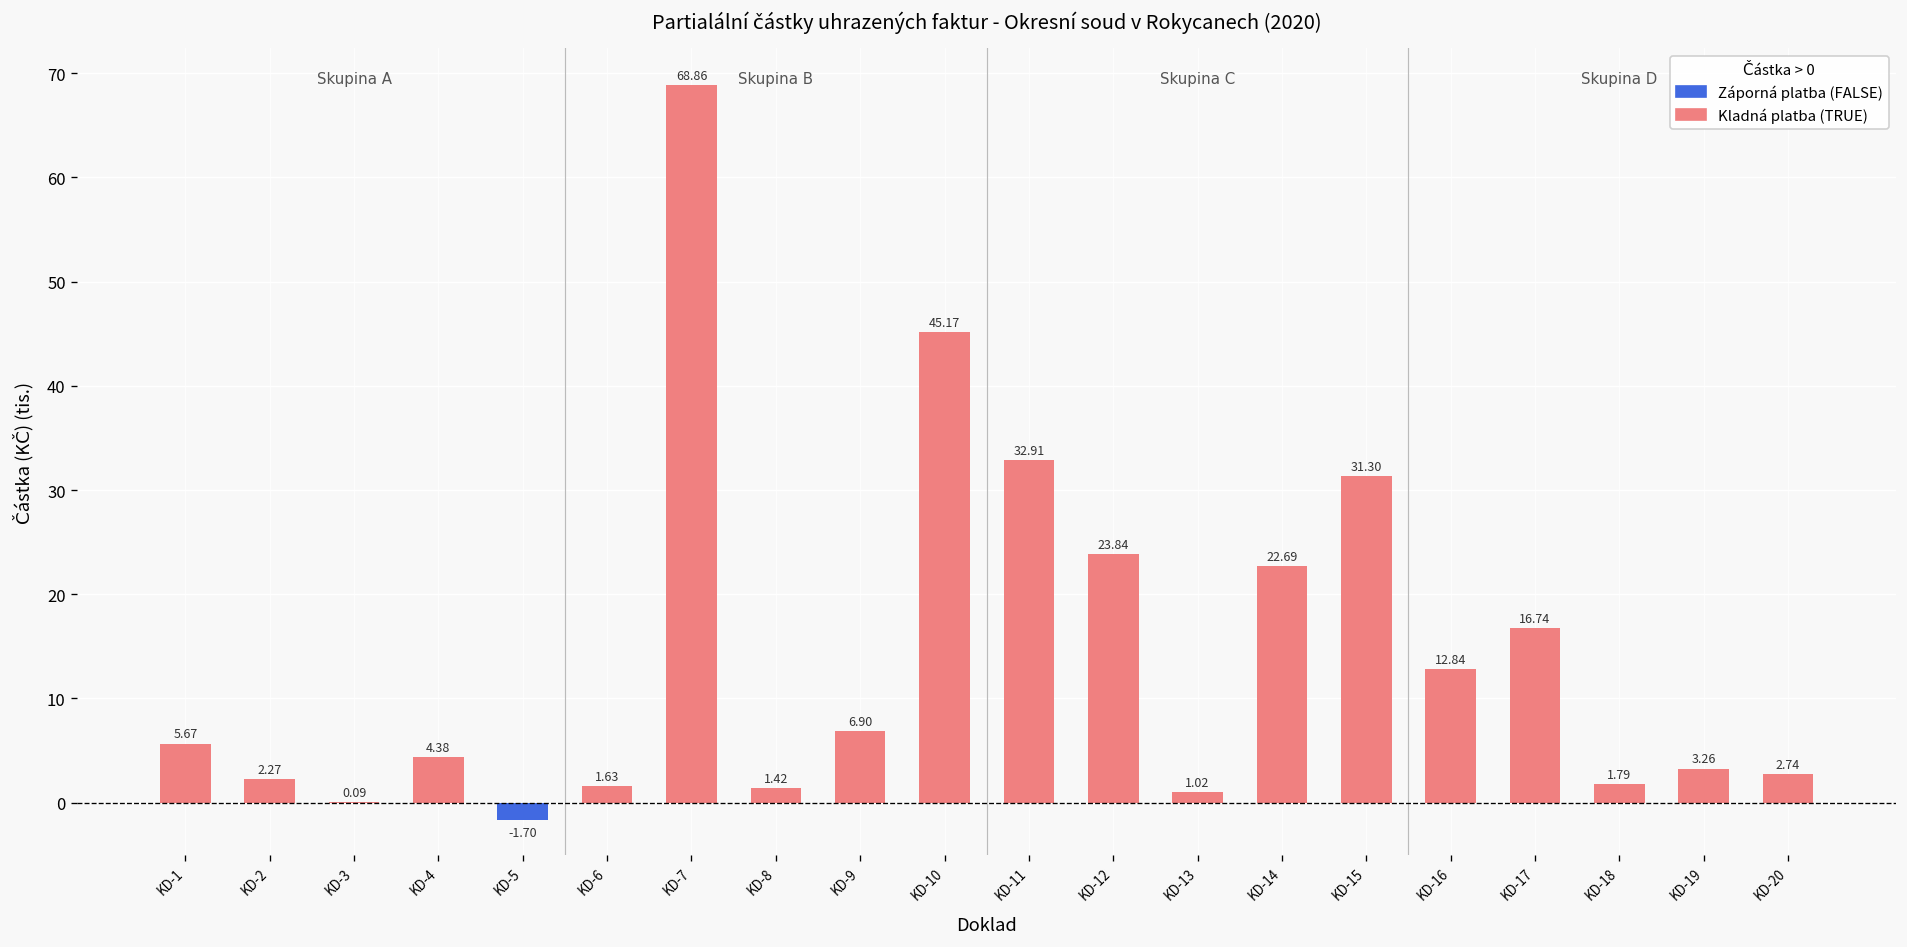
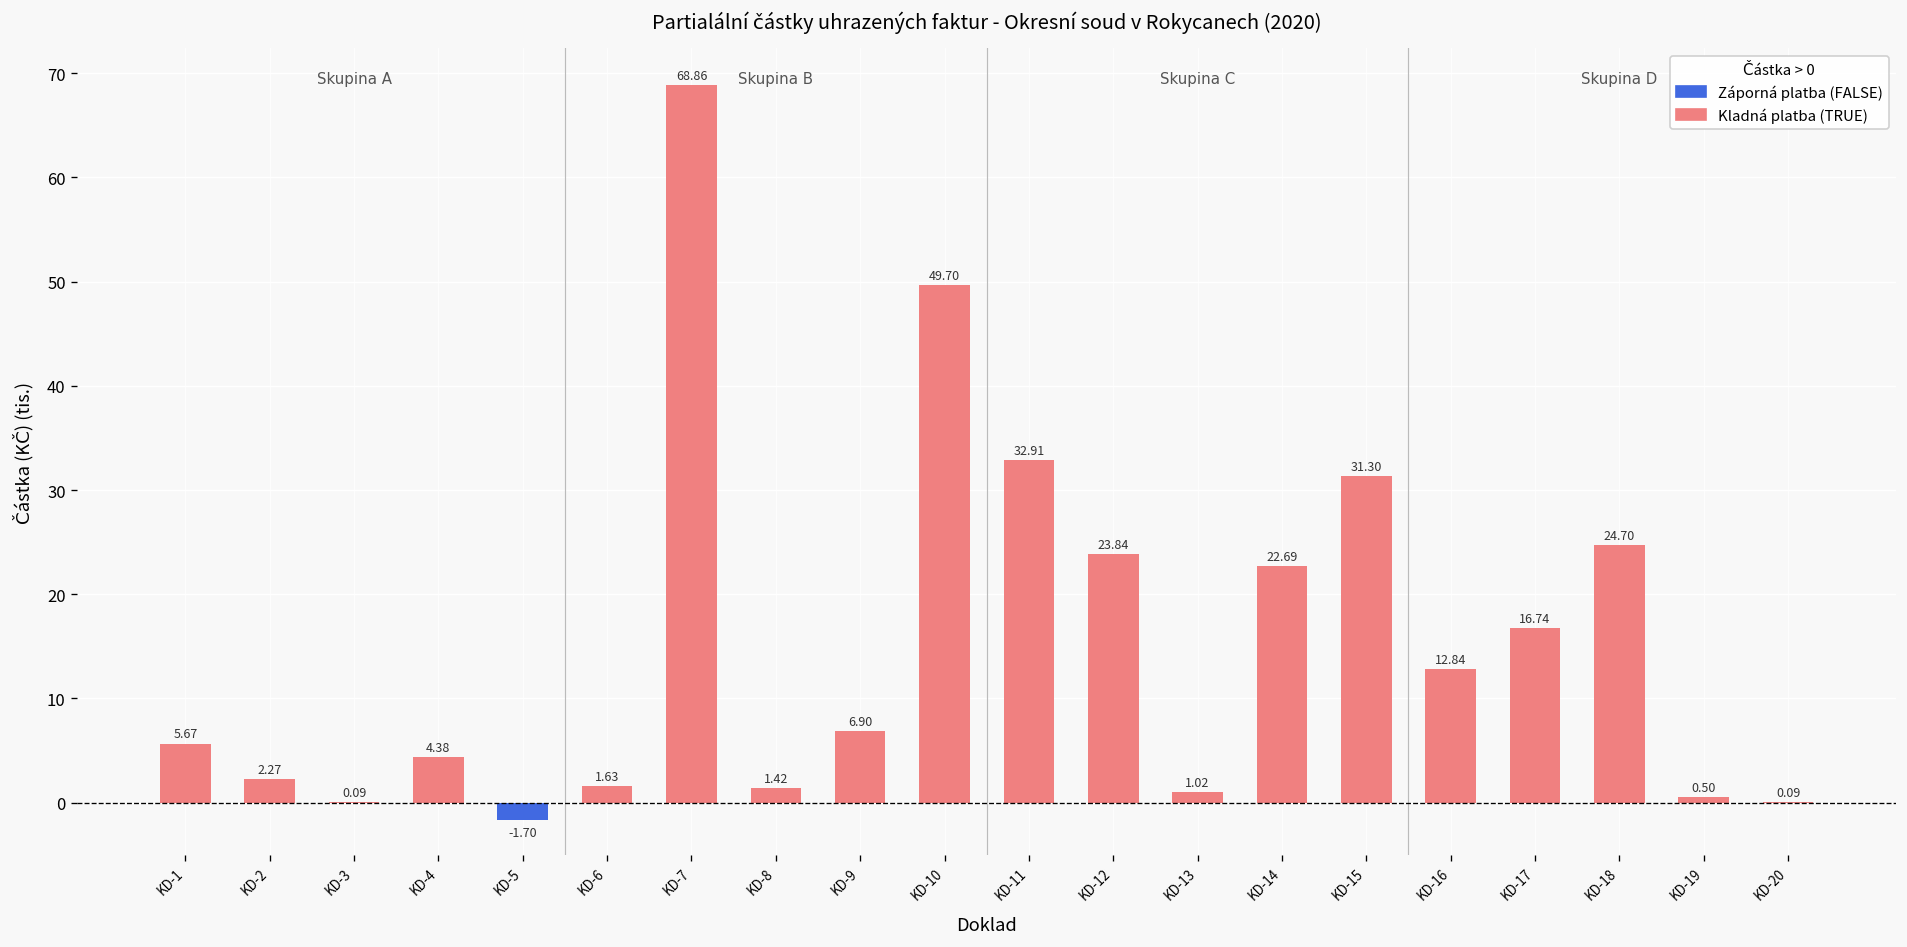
KD-10: 45.17 -> 49.70
KD-18: 1.79 -> 24.70
KD-19: 3.26 -> 0.50
KD-20: 2.74 -> 0.09
